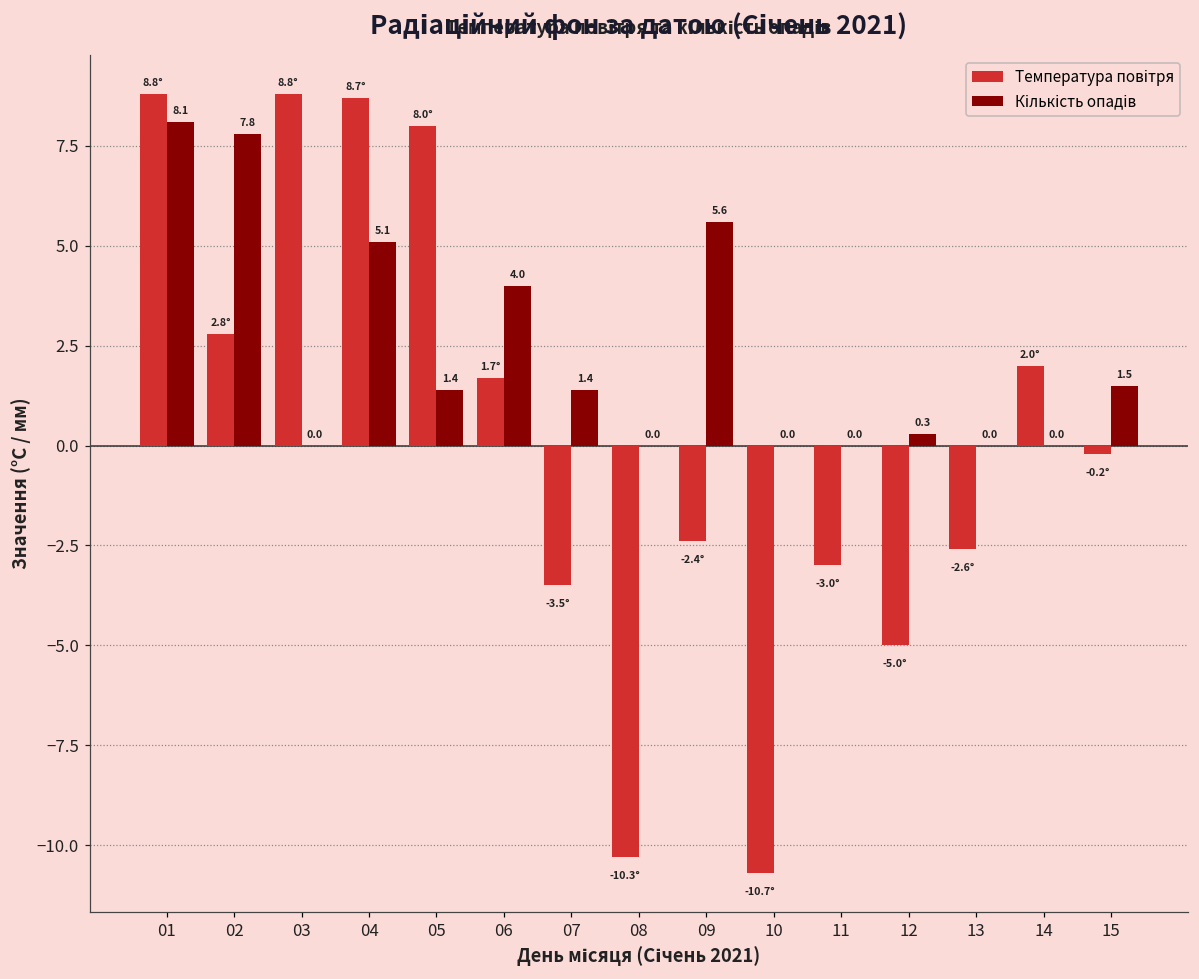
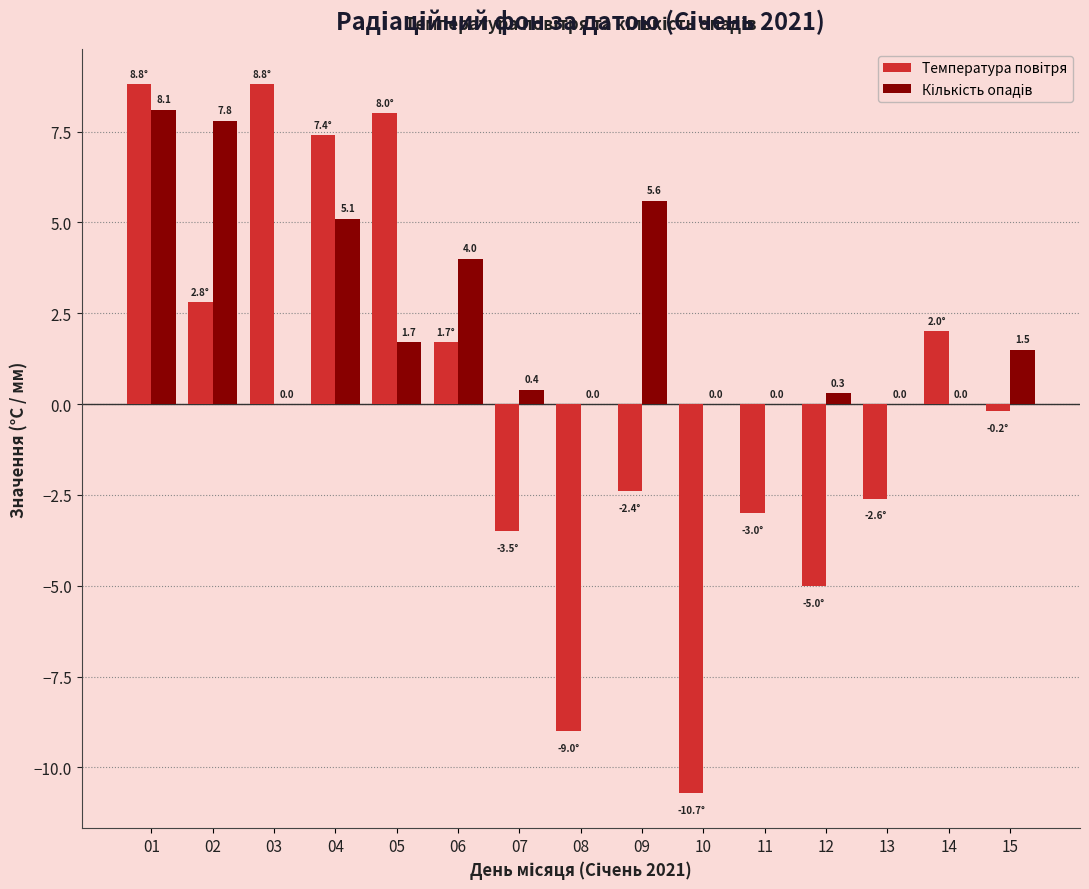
Температура повітря, 04: 8.7° -> 7.4°
Кількість опадів, 05: 1.4 -> 1.7
Кількість опадів, 07: 1.4 -> 0.4
Температура повітря, 08: -10.3° -> -9.0°
